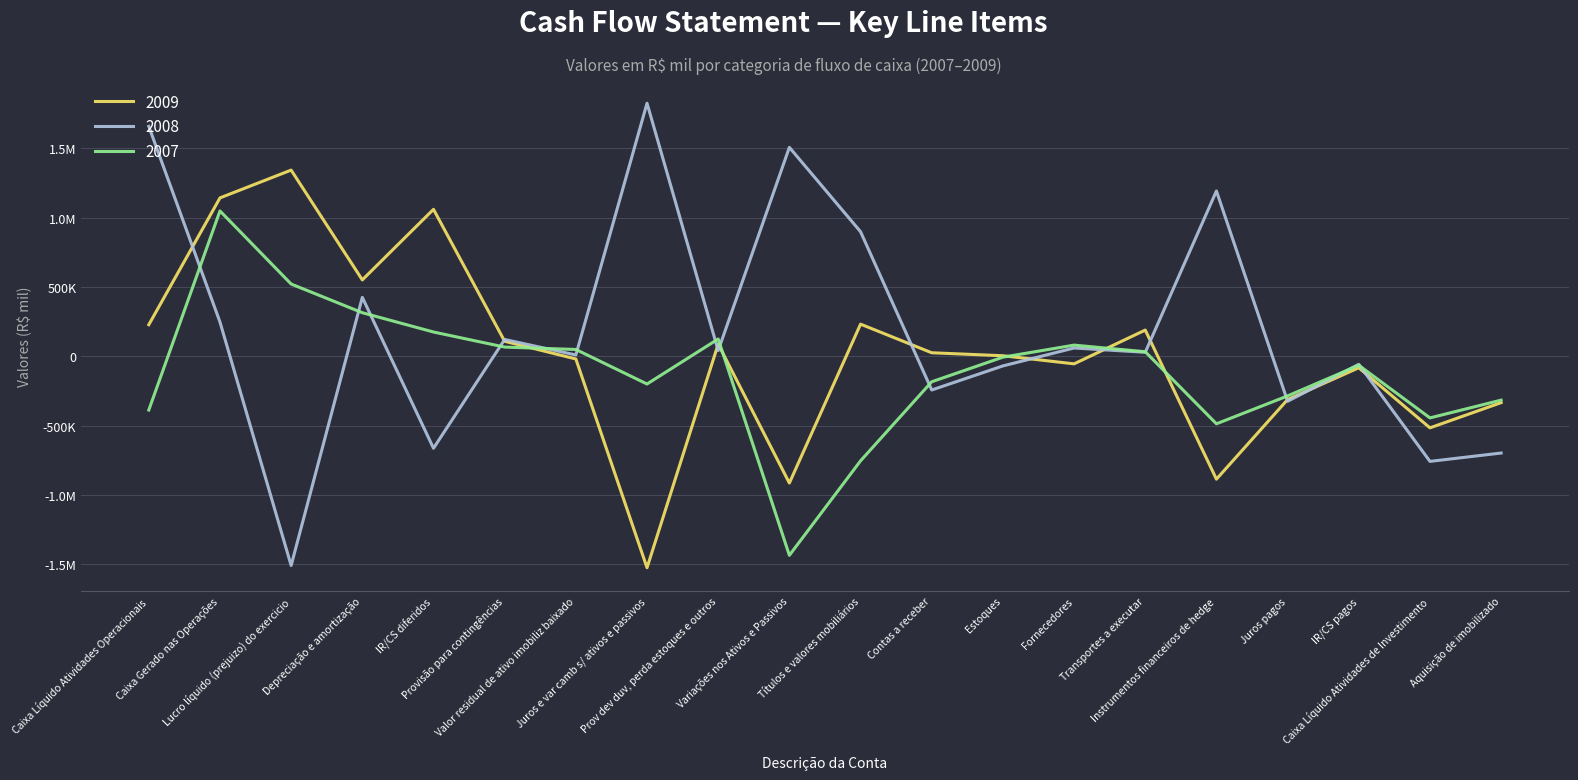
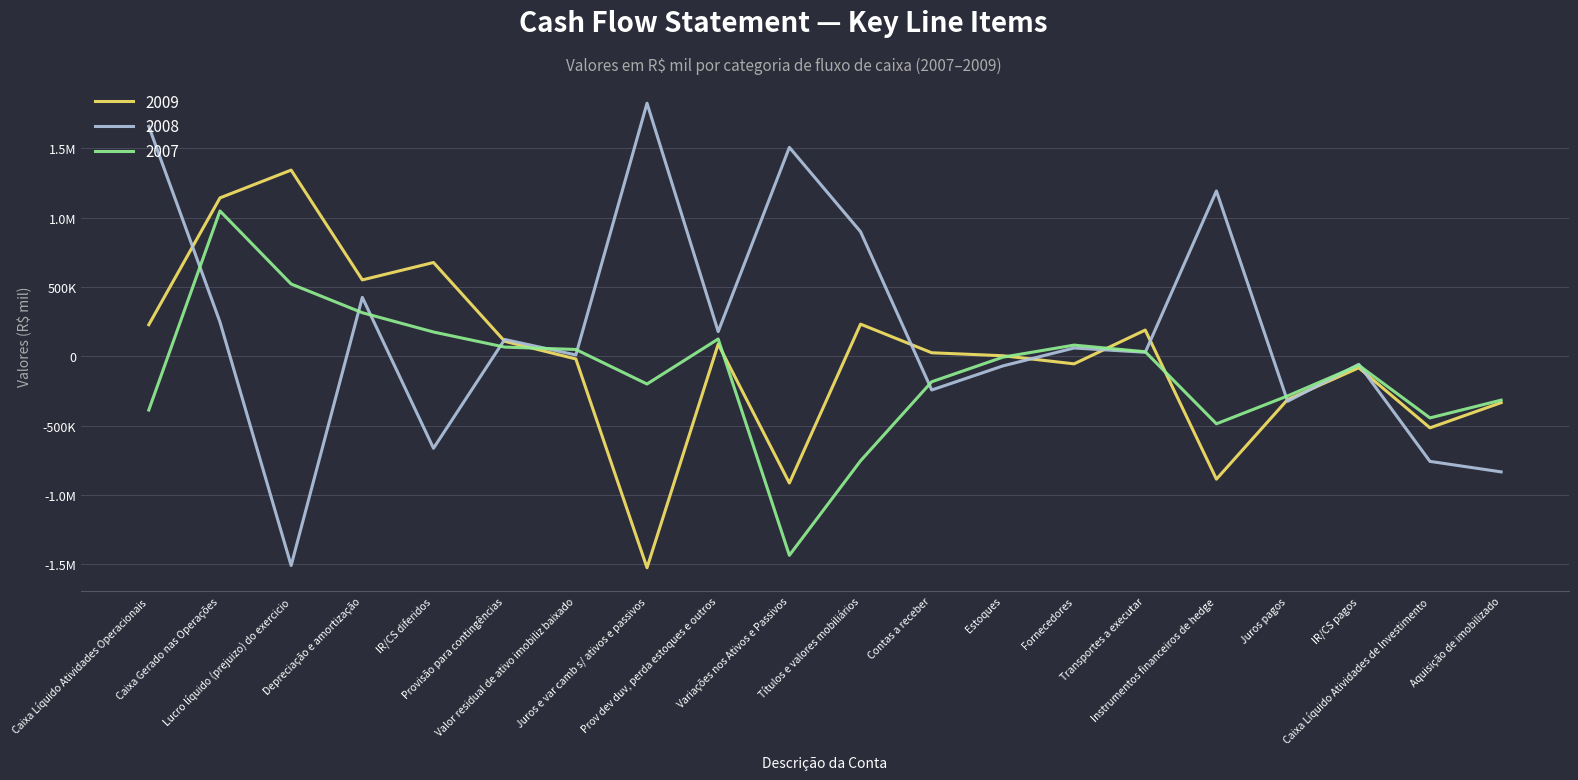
2009, IR/CS diferidos: 1060000 -> 680000
2008, Prov dev duv, perda estoques e outros: 40000 -> 180000
2008, Aquisição de imobilizado: -700000 -> -830000
